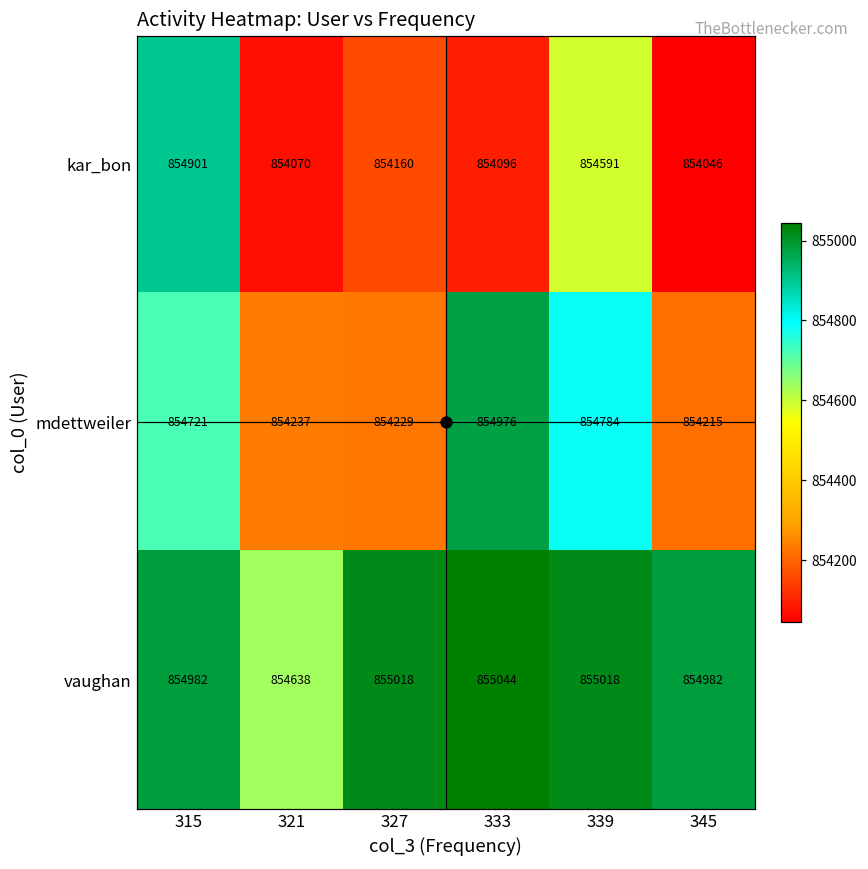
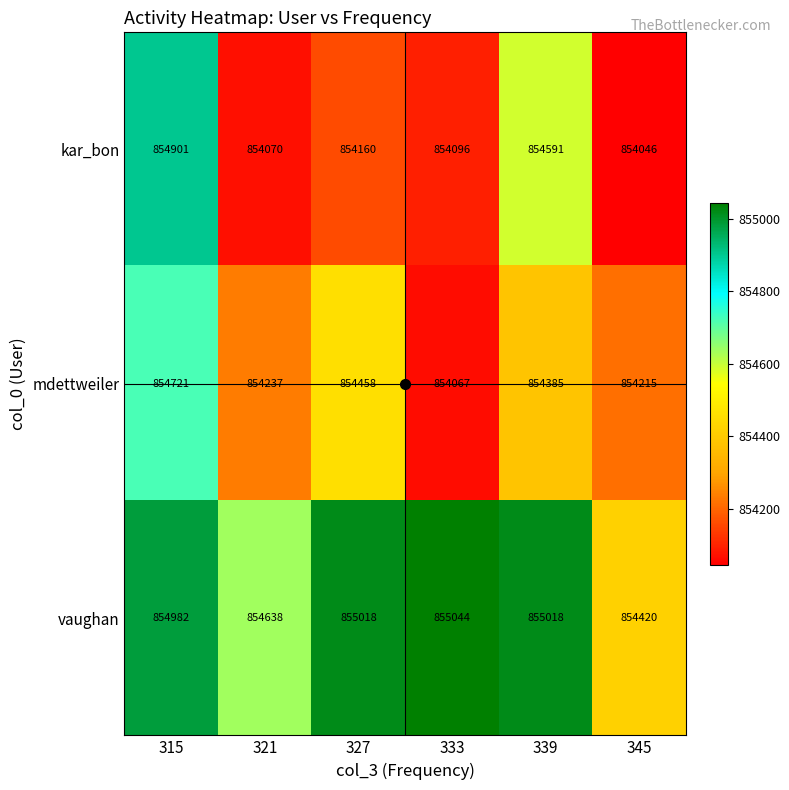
mdettweiler, 327: 854229 -> 854458
mdettweiler, 333: 854976 -> 854067
mdettweiler, 339: 854784 -> 854385
vaughan, 345: 854982 -> 854420
